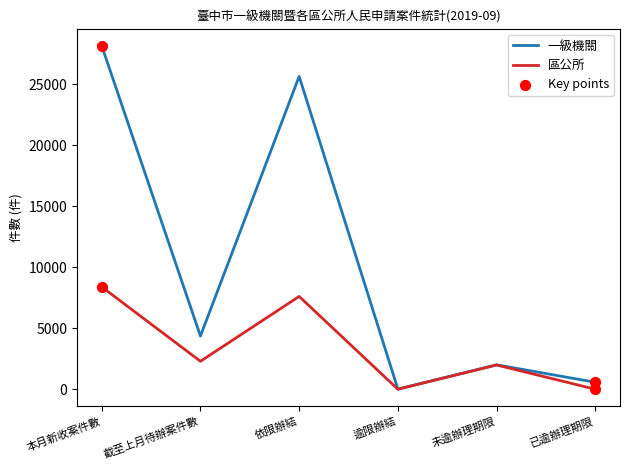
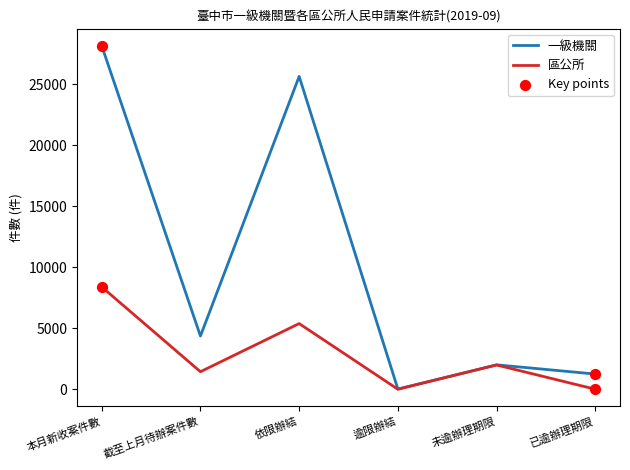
區公所, 截至上月待辦案件數: 2300 -> 1400
區公所, 依限辦結: 7600 -> 5400
一級機關, 已逾辦理期限: 600 -> 1300
